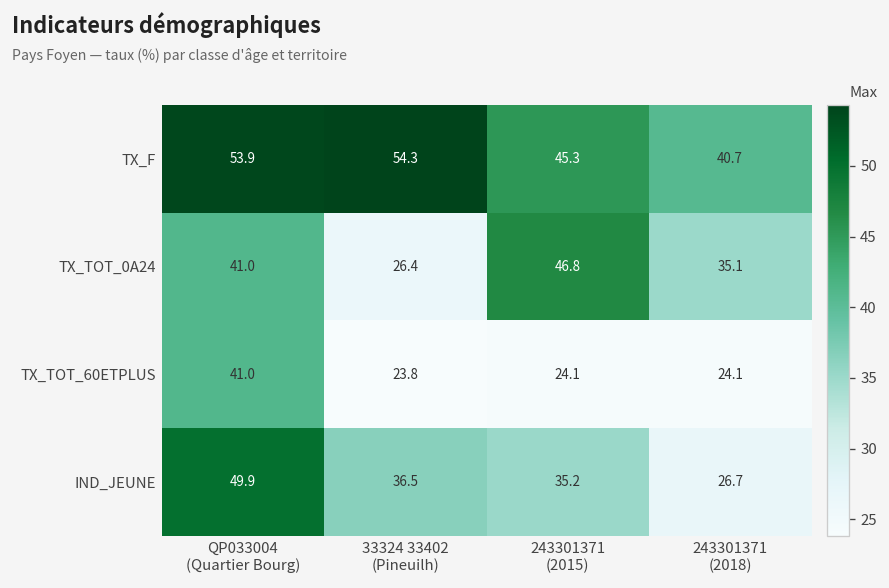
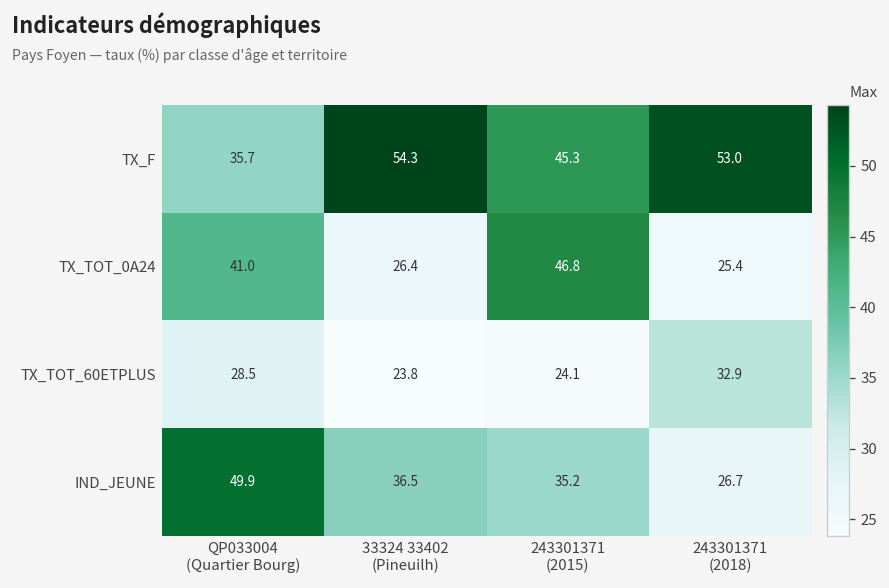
TX_F, QP033004 (Quartier Bourg): 53.9 -> 35.7
TX_F, 243301371 (2018): 40.7 -> 53.0
TX_TOT_0A24, 243301371 (2018): 35.1 -> 25.4
TX_TOT_60ETPLUS, QP033004 (Quartier Bourg): 41.0 -> 28.5
TX_TOT_60ETPLUS, 243301371 (2018): 24.1 -> 32.9
